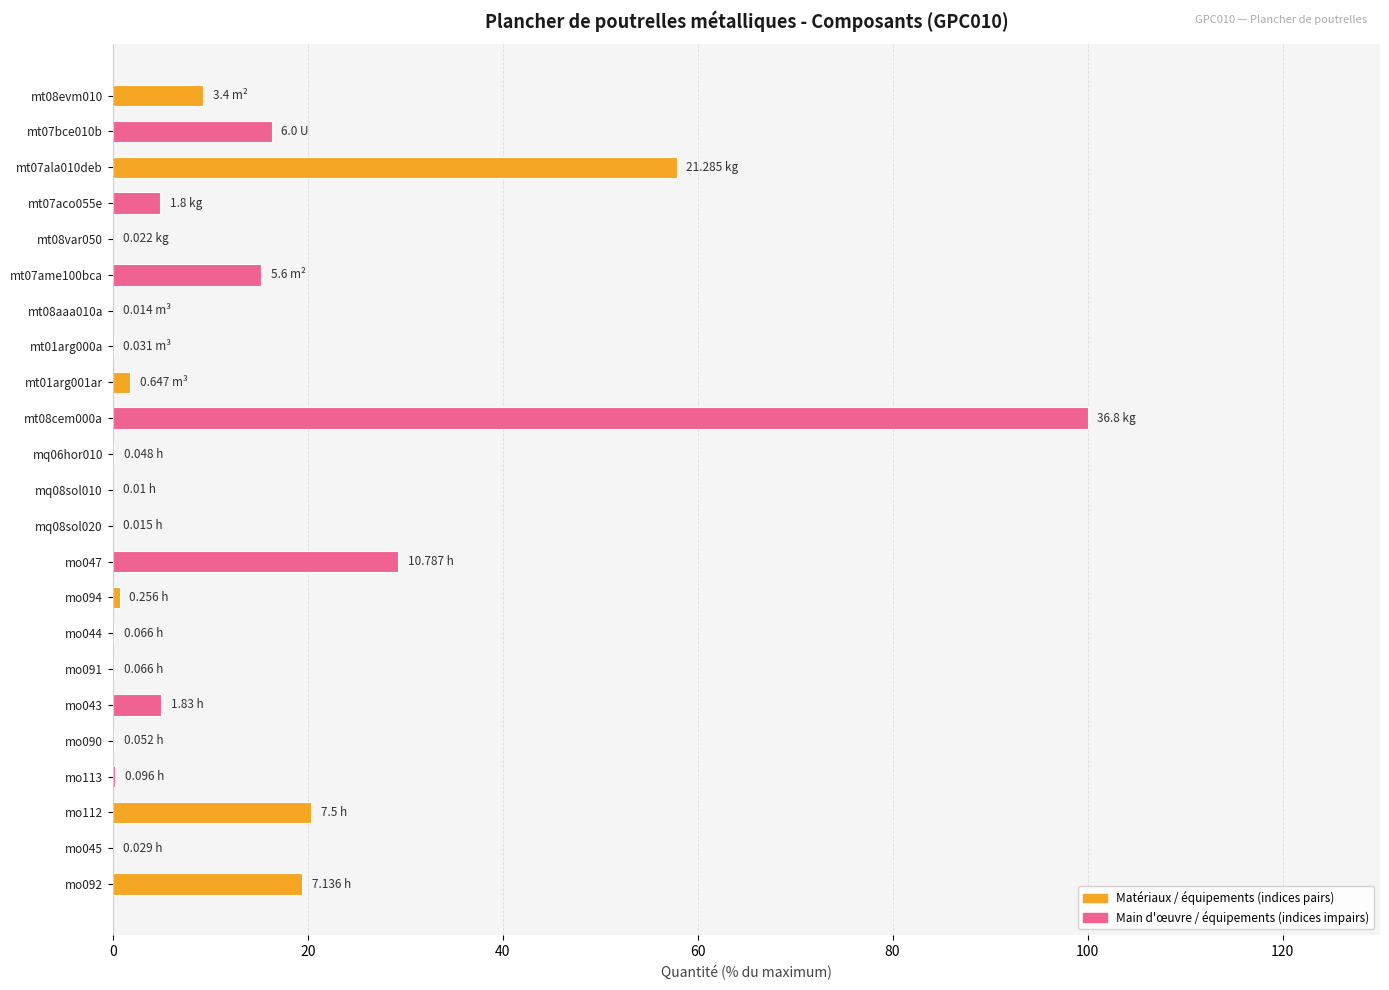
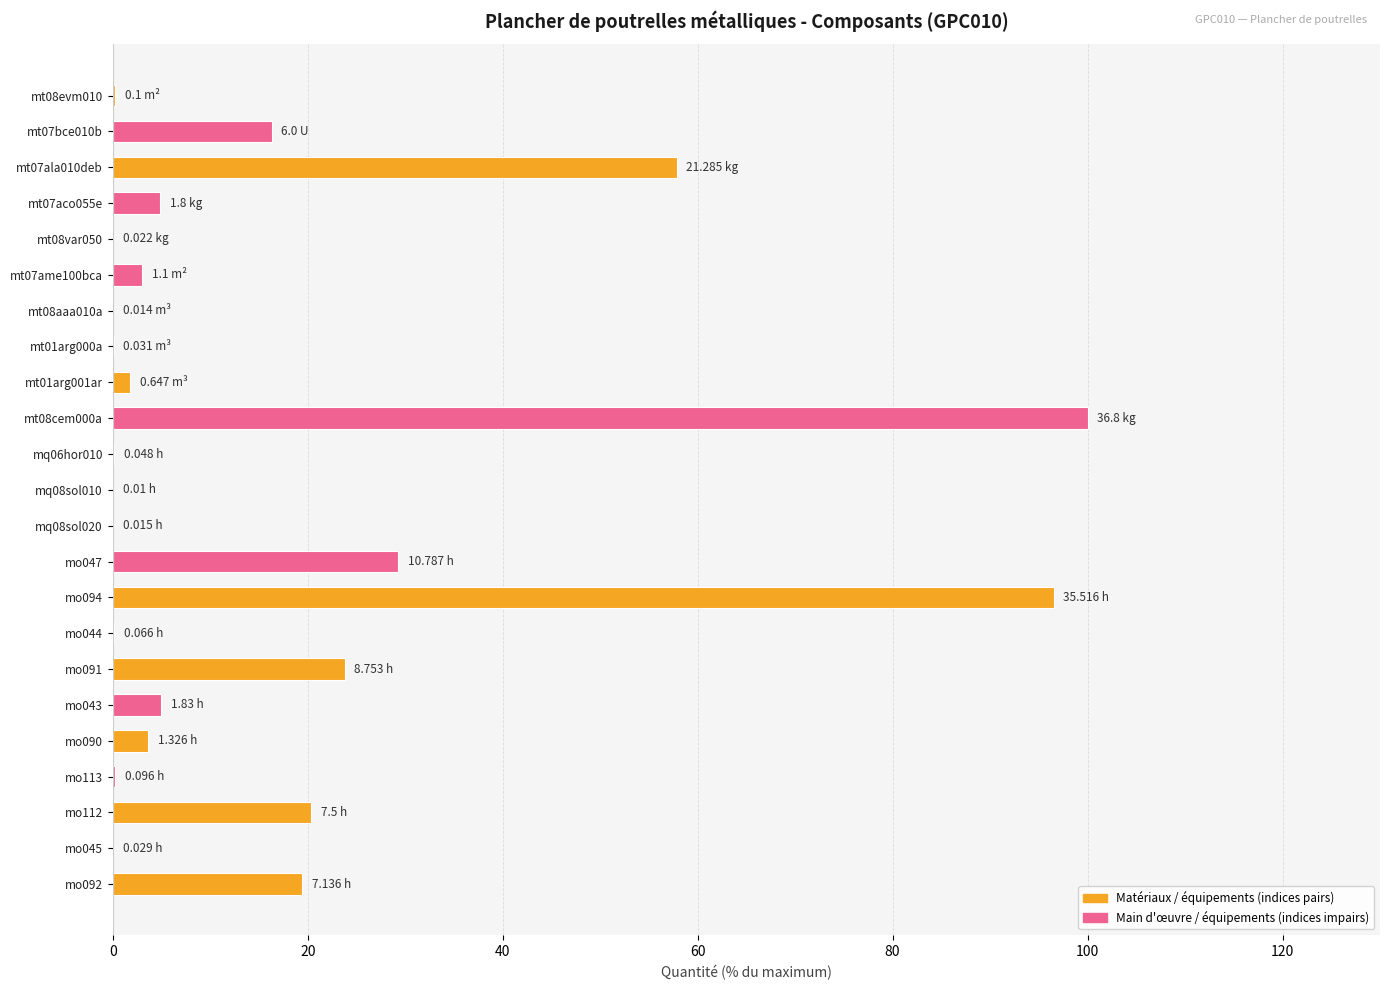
mt08evm010: 3.4 -> 0.1
mt07ame100bca: 5.6 -> 1.1
mo094: 0.256 -> 35.516
mo091: 0.066 -> 8.753
mo090: 0.052 -> 1.326
